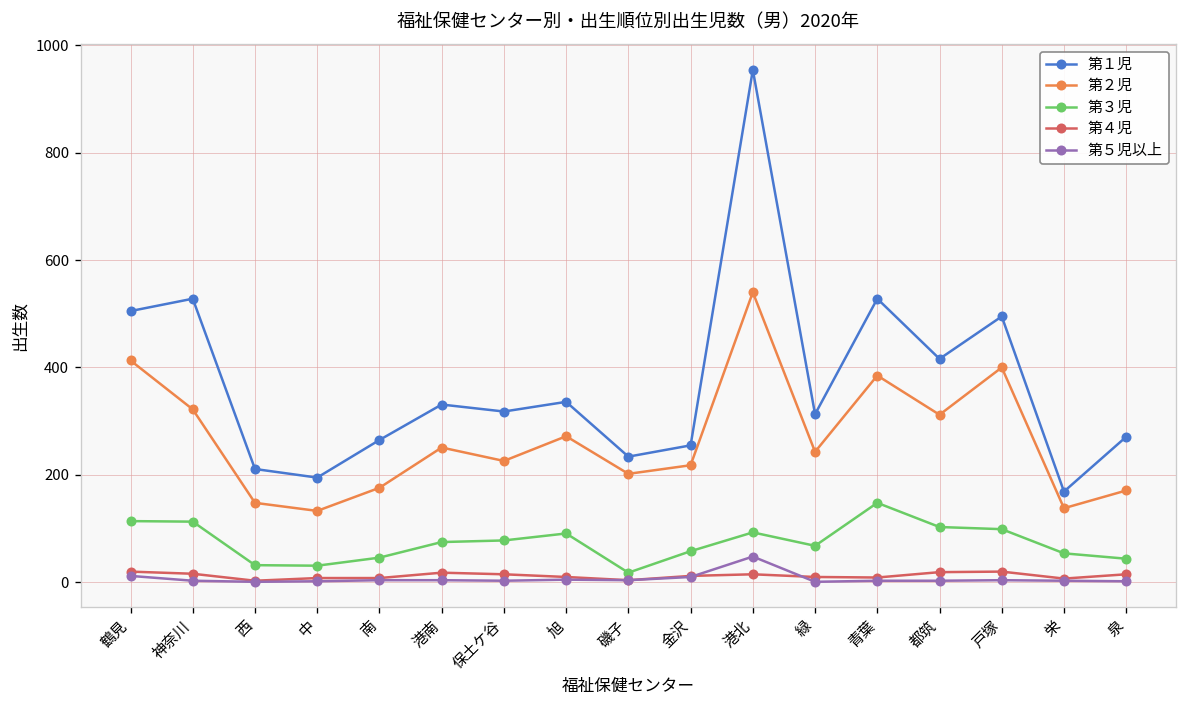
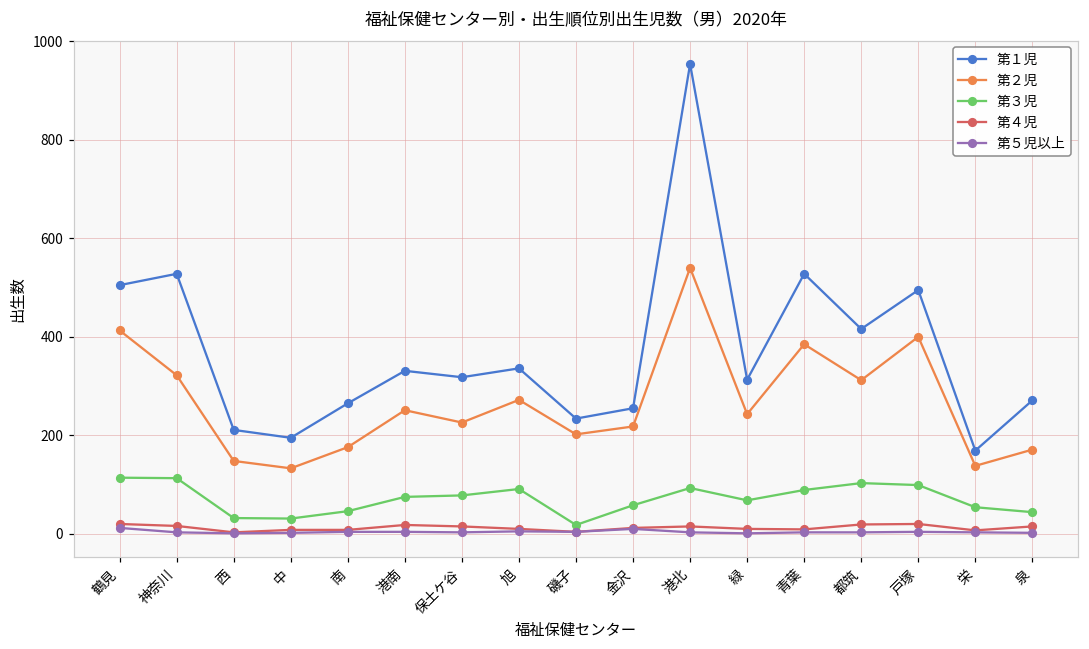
第５児以上, 港北: 50 -> 0
第３児, 青葉: 150 -> 90
